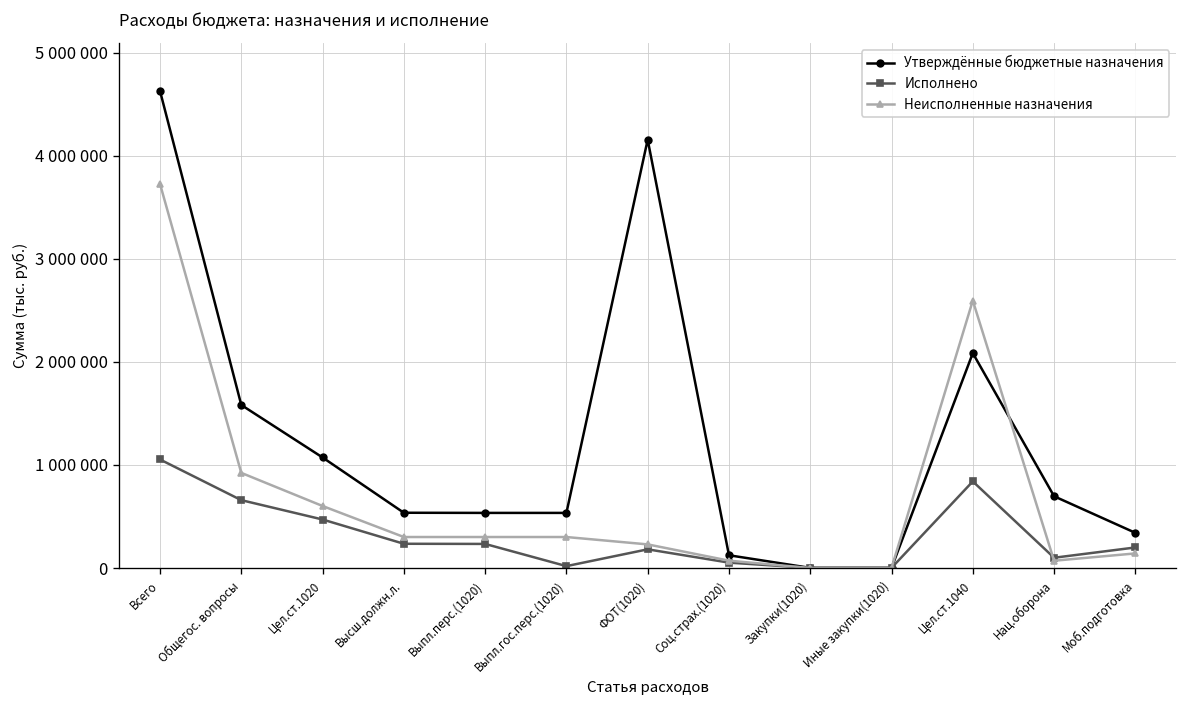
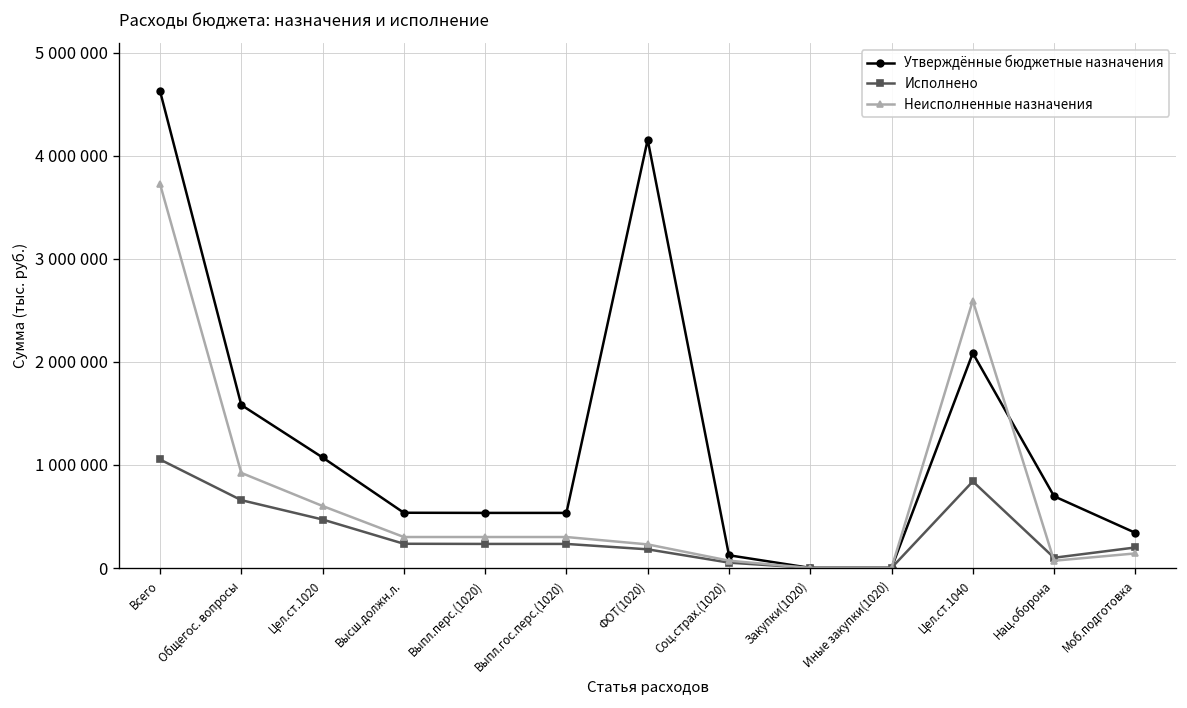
Исполнено, Выпл.гос.перс.(1020): 0 -> 200000
